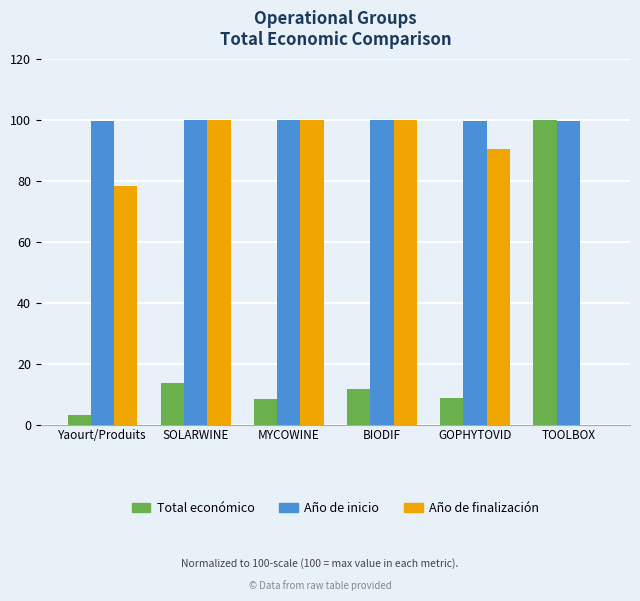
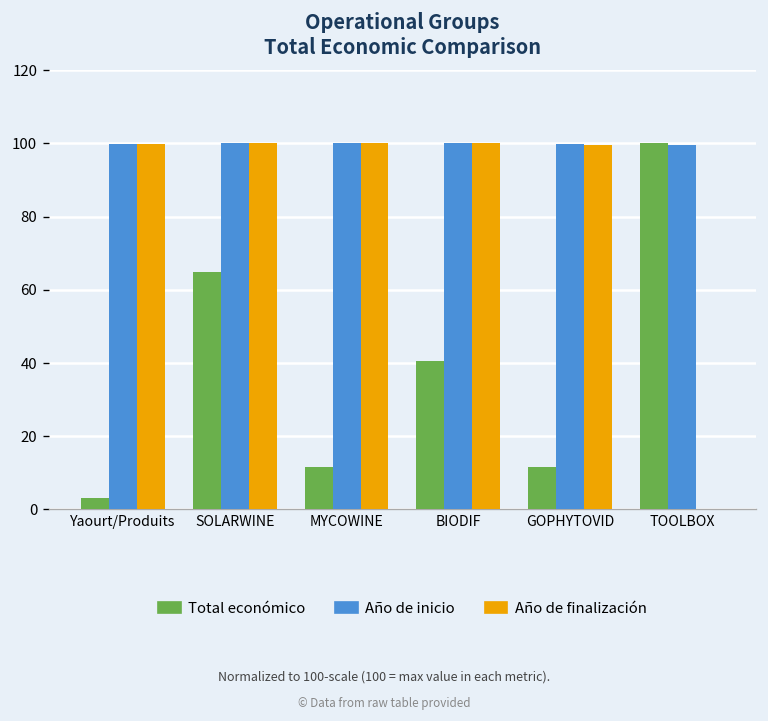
Año de finalización, Yaourt/Produits: 78 -> 100
Total económico, SOLARWINE: 14 -> 65
Total económico, MYCOWINE: 8 -> 12
Total económico, BIODIF: 12 -> 41
Total económico, GOPHYTOVID: 9 -> 12
Año de finalización, GOPHYTOVID: 90 -> 100
